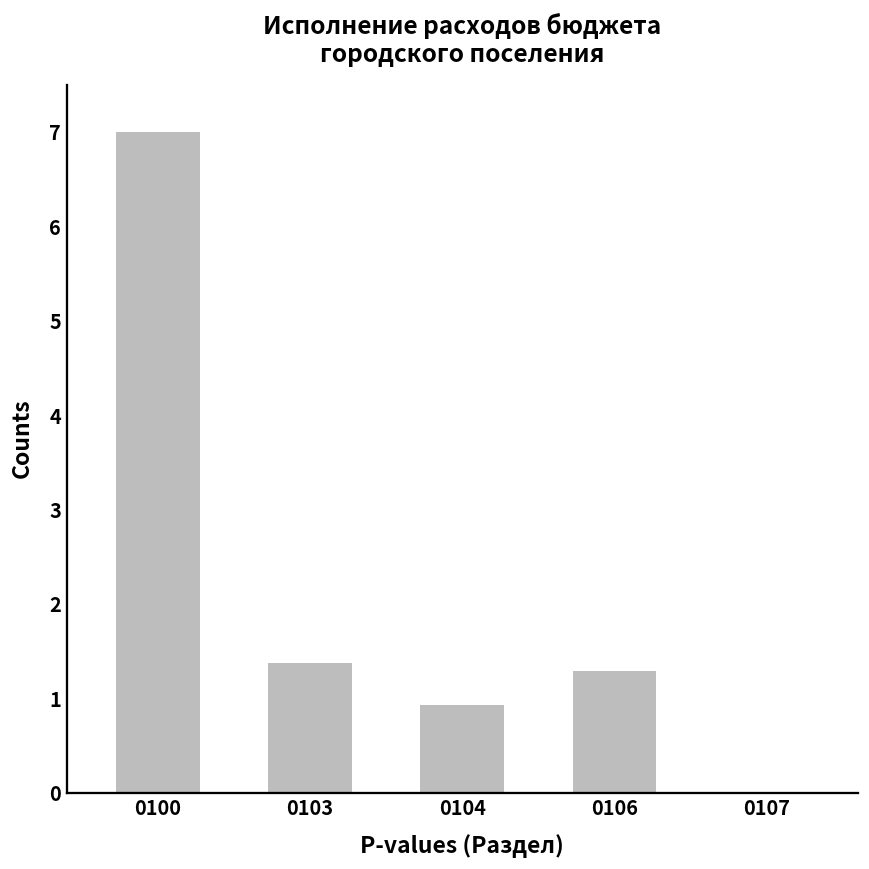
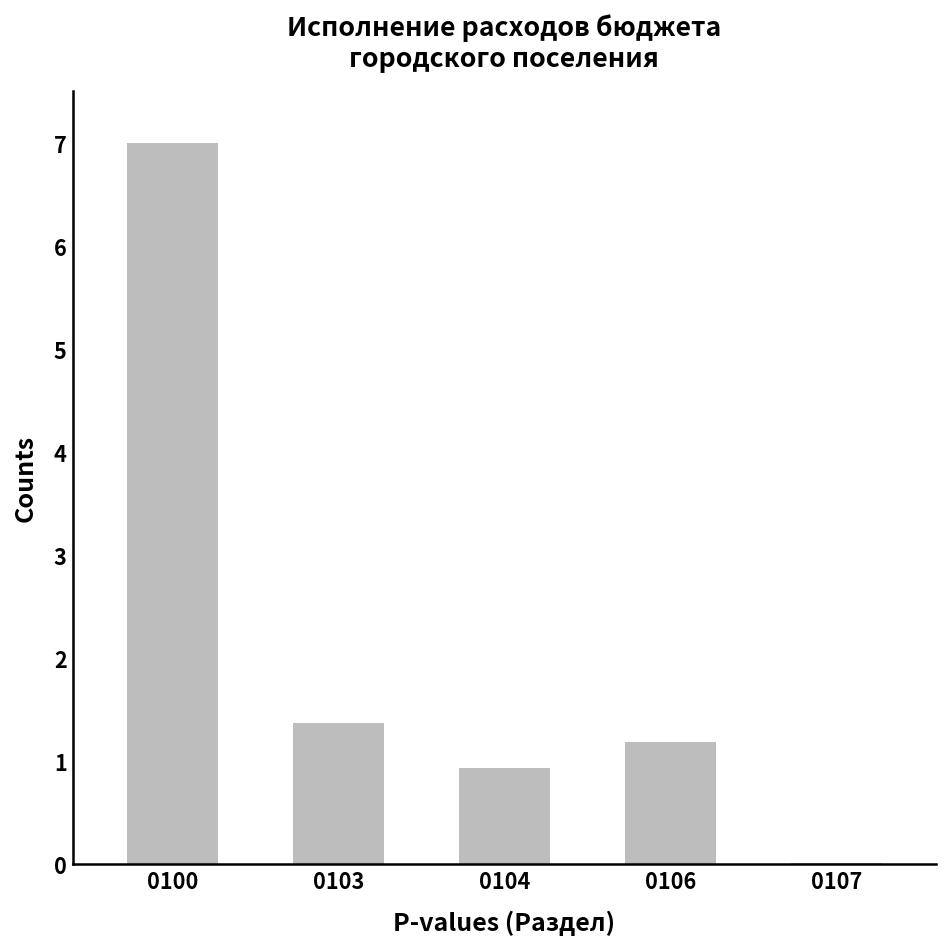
0106: 1.3 -> 1.2
